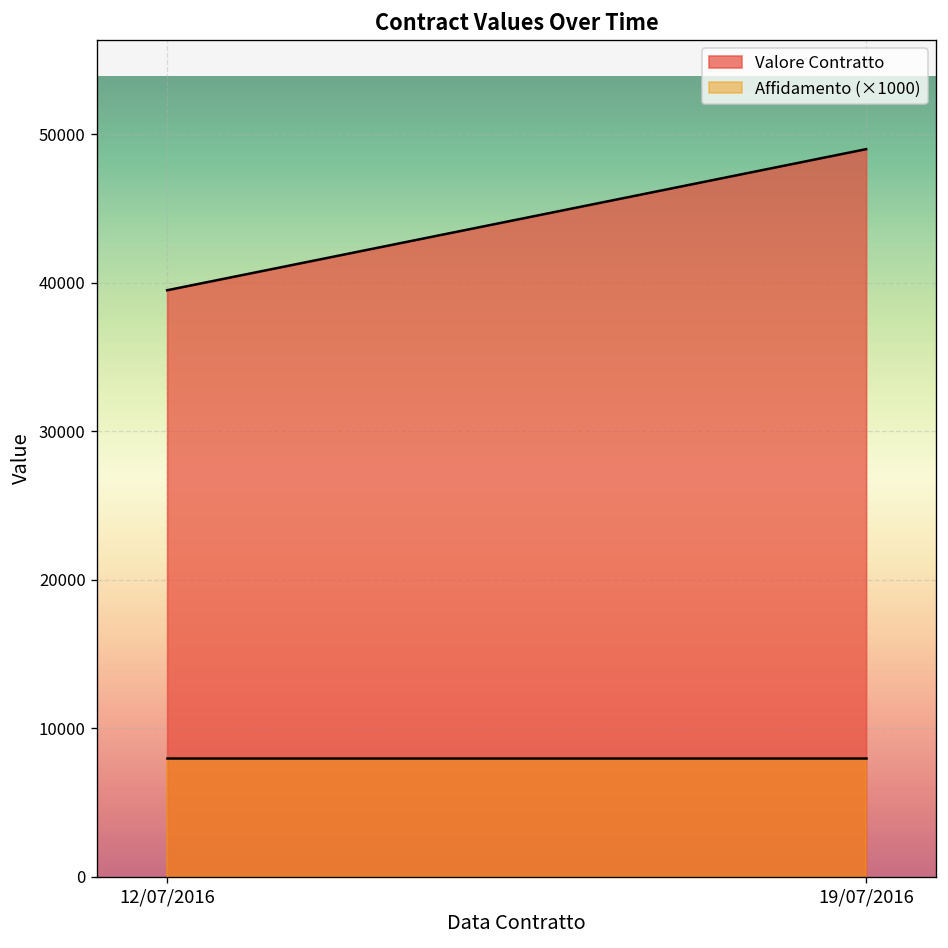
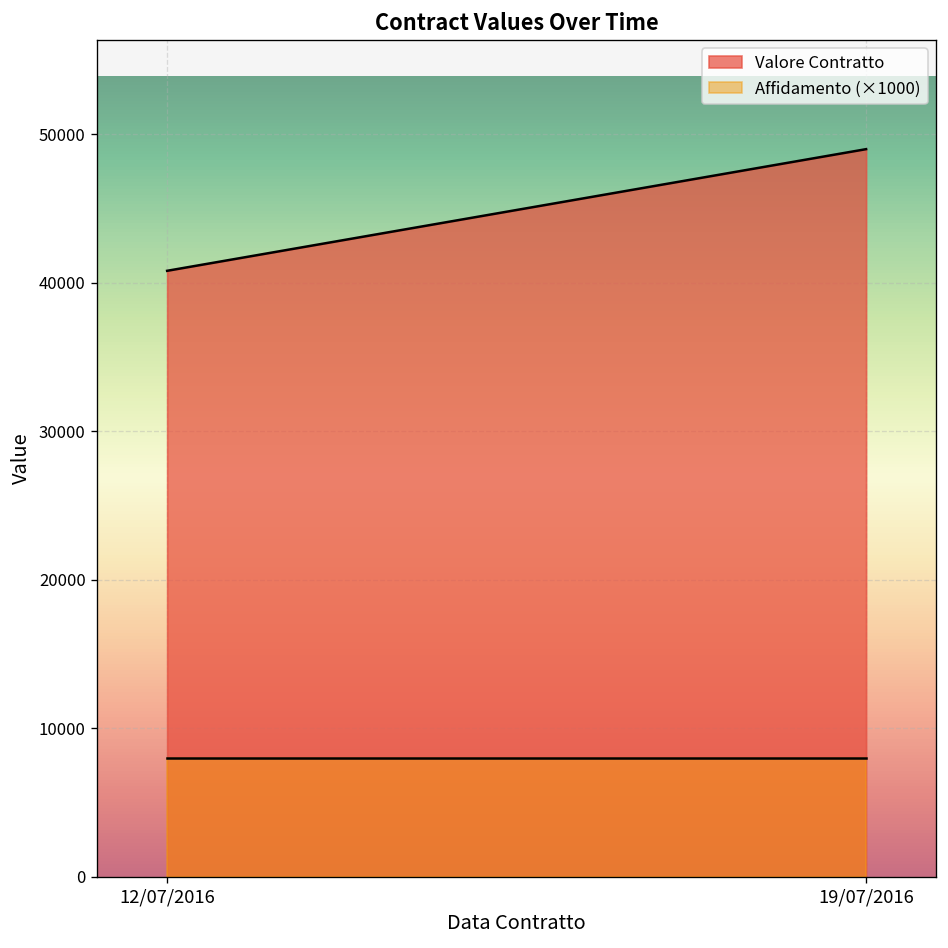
Valore Contratto, 12/07/2016: 39500 -> 40800
